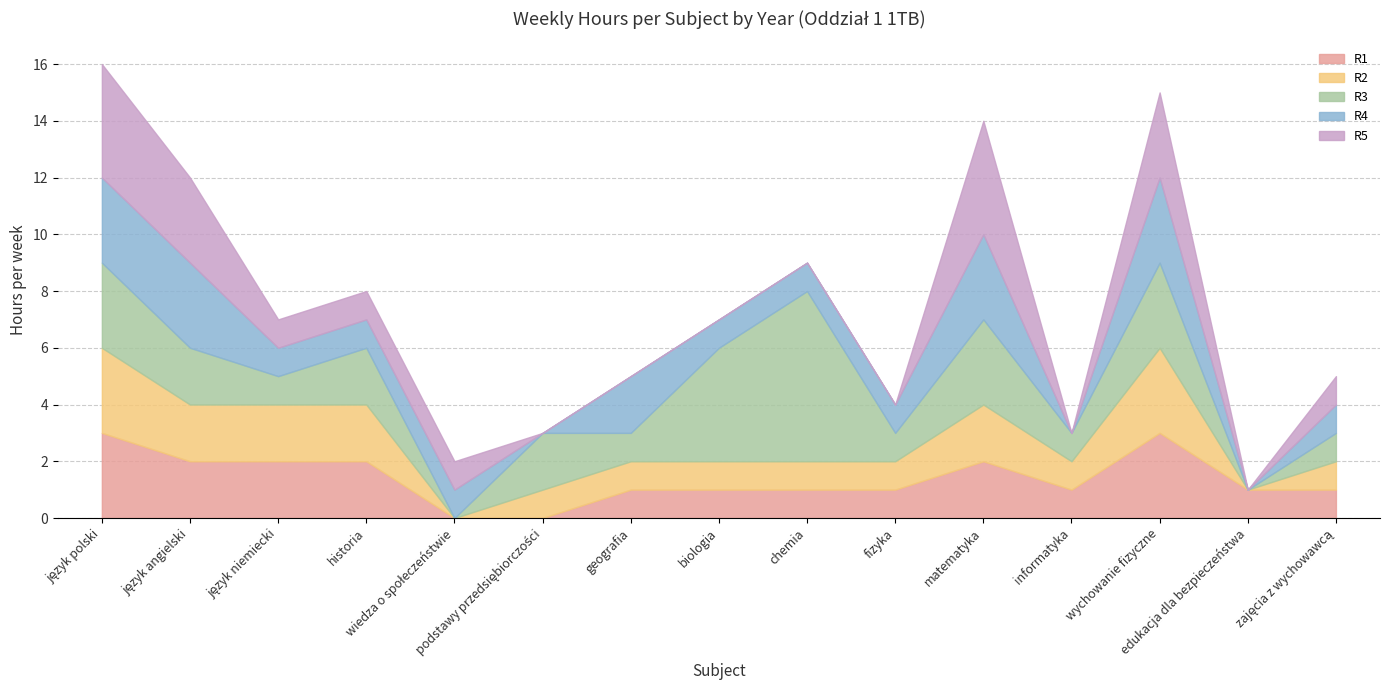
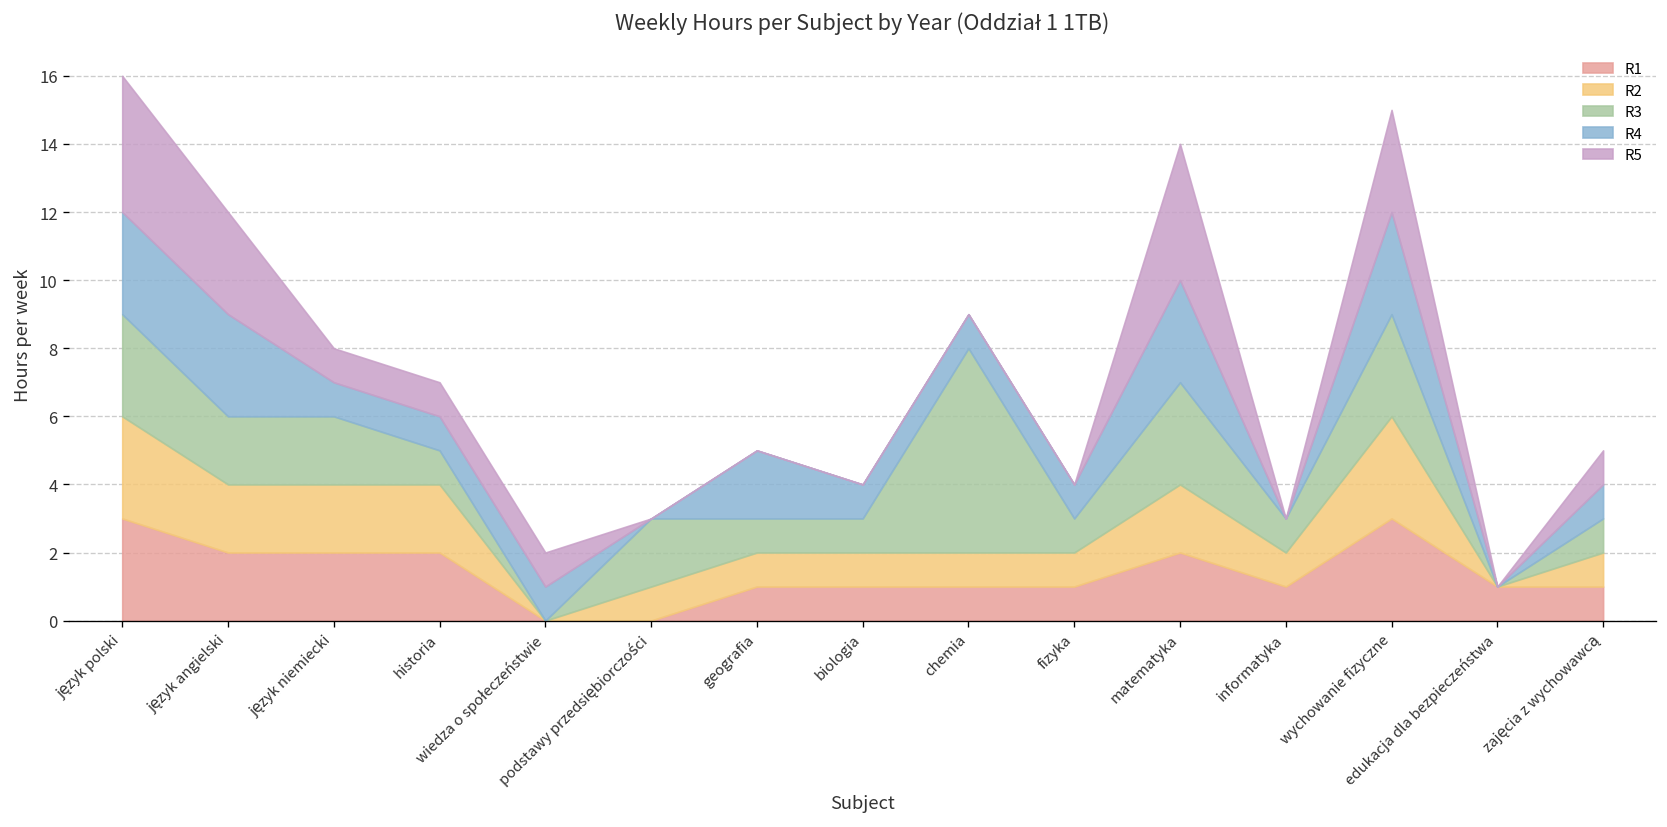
R3, język niemiecki: 1 -> 2
R3, historia: 2 -> 1
R3, biologia: 4 -> 1
